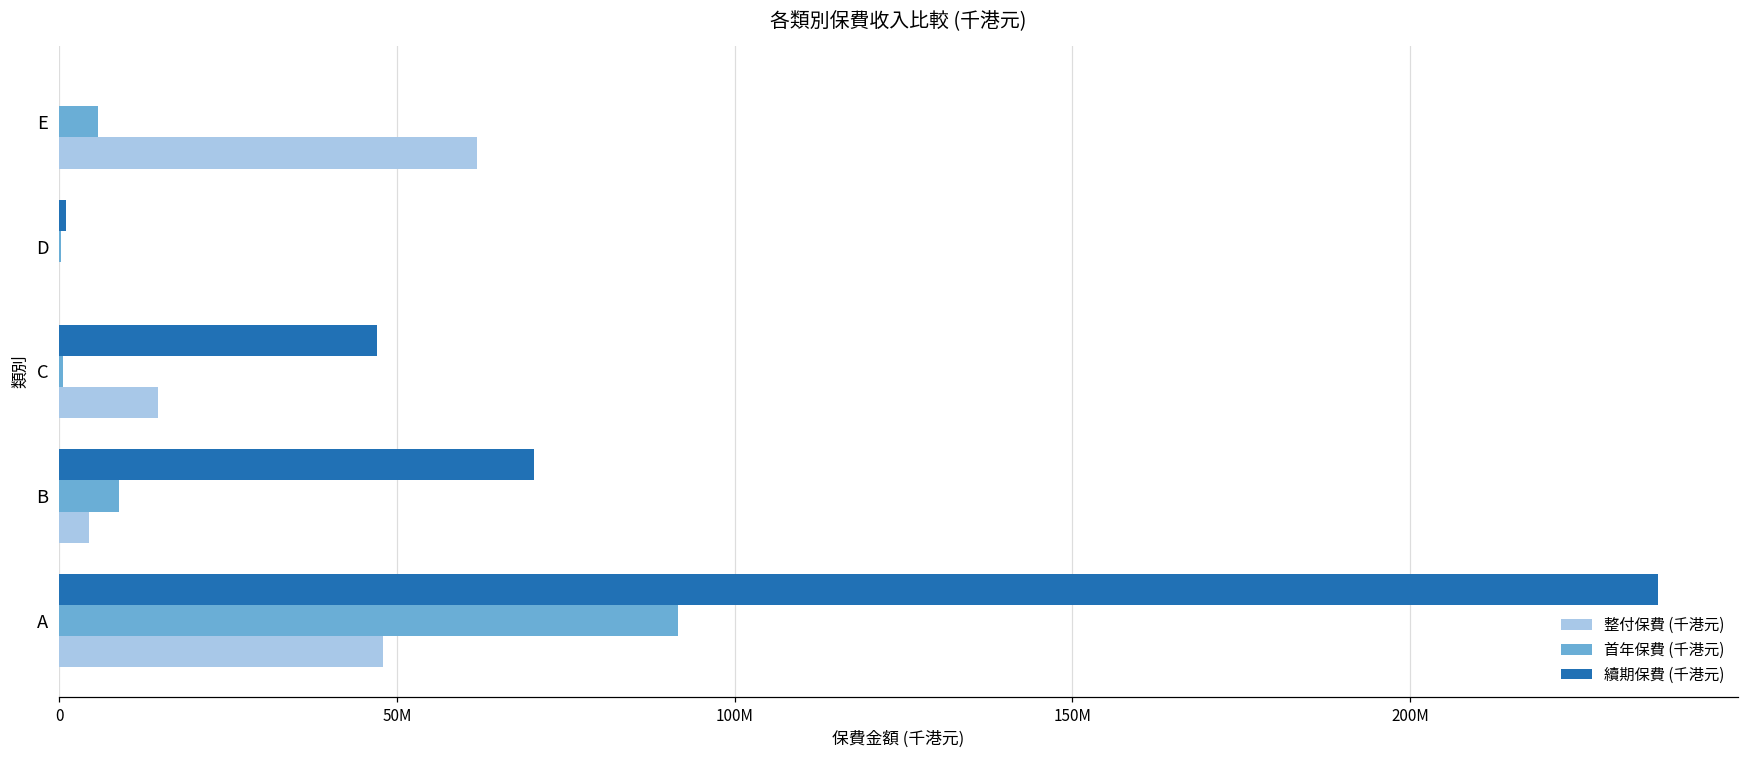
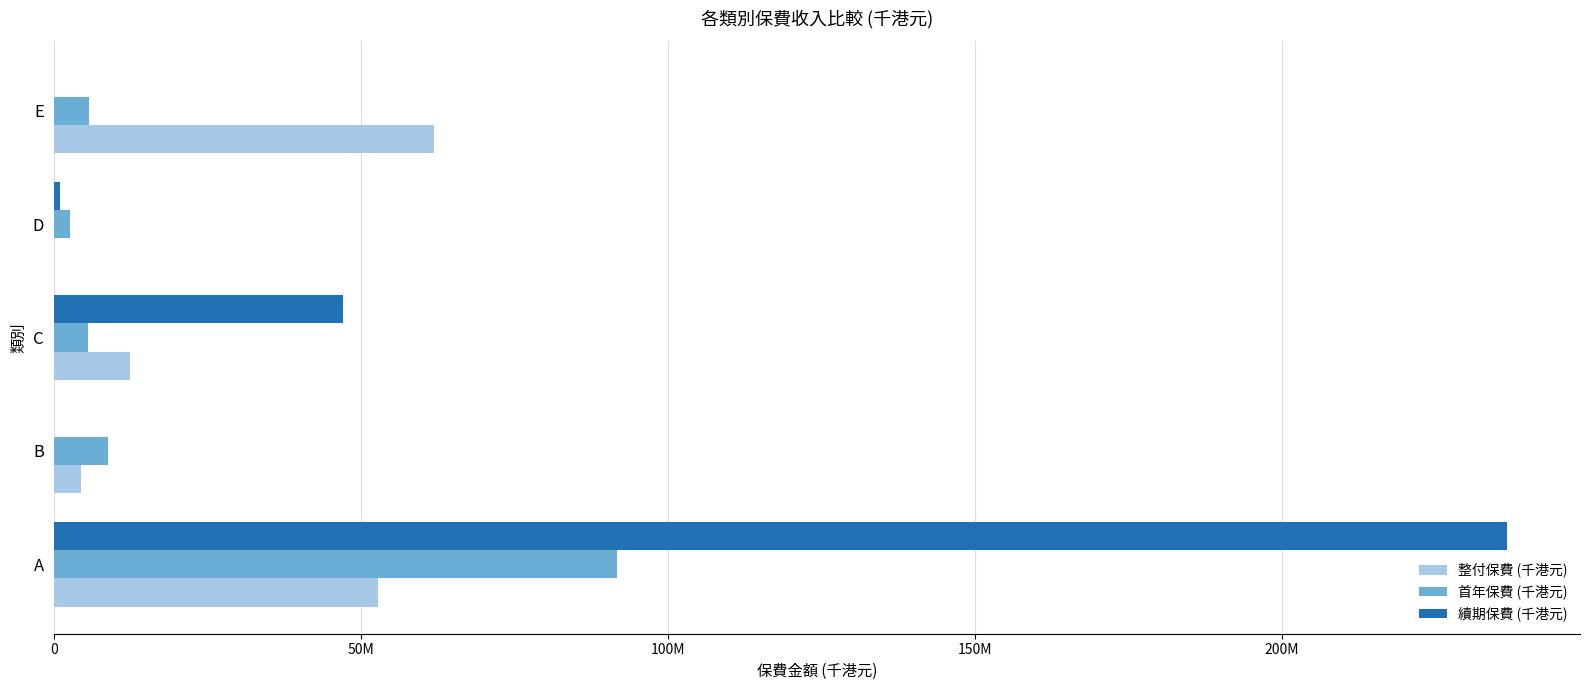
首年保費 (千港元), D: 0 -> 3000000
首年保費 (千港元), C: 1000000 -> 6000000
整付保費 (千港元), C: 15000000 -> 13000000
續期保費 (千港元), B: 70000000 -> 0
整付保費 (千港元), A: 48000000 -> 53000000
